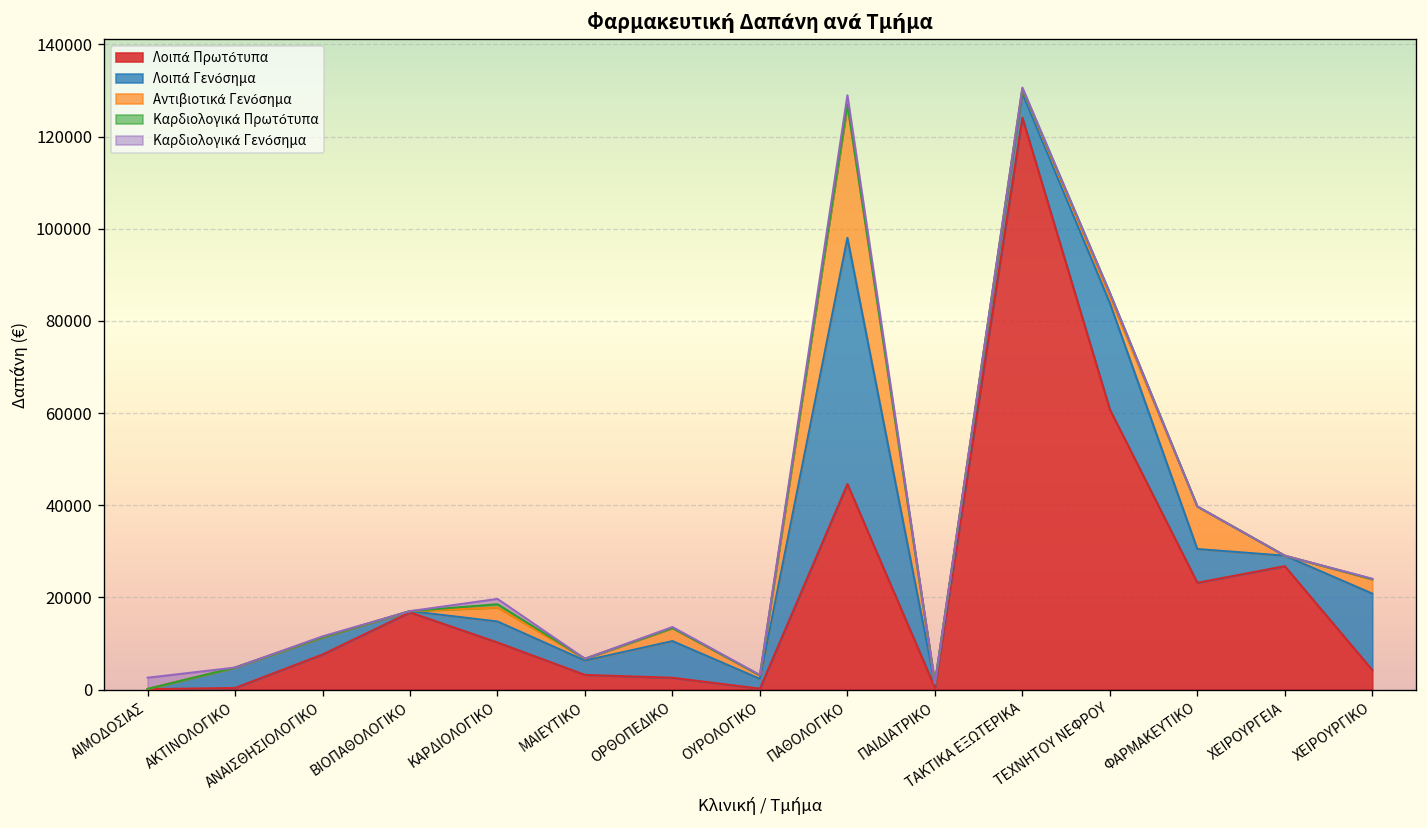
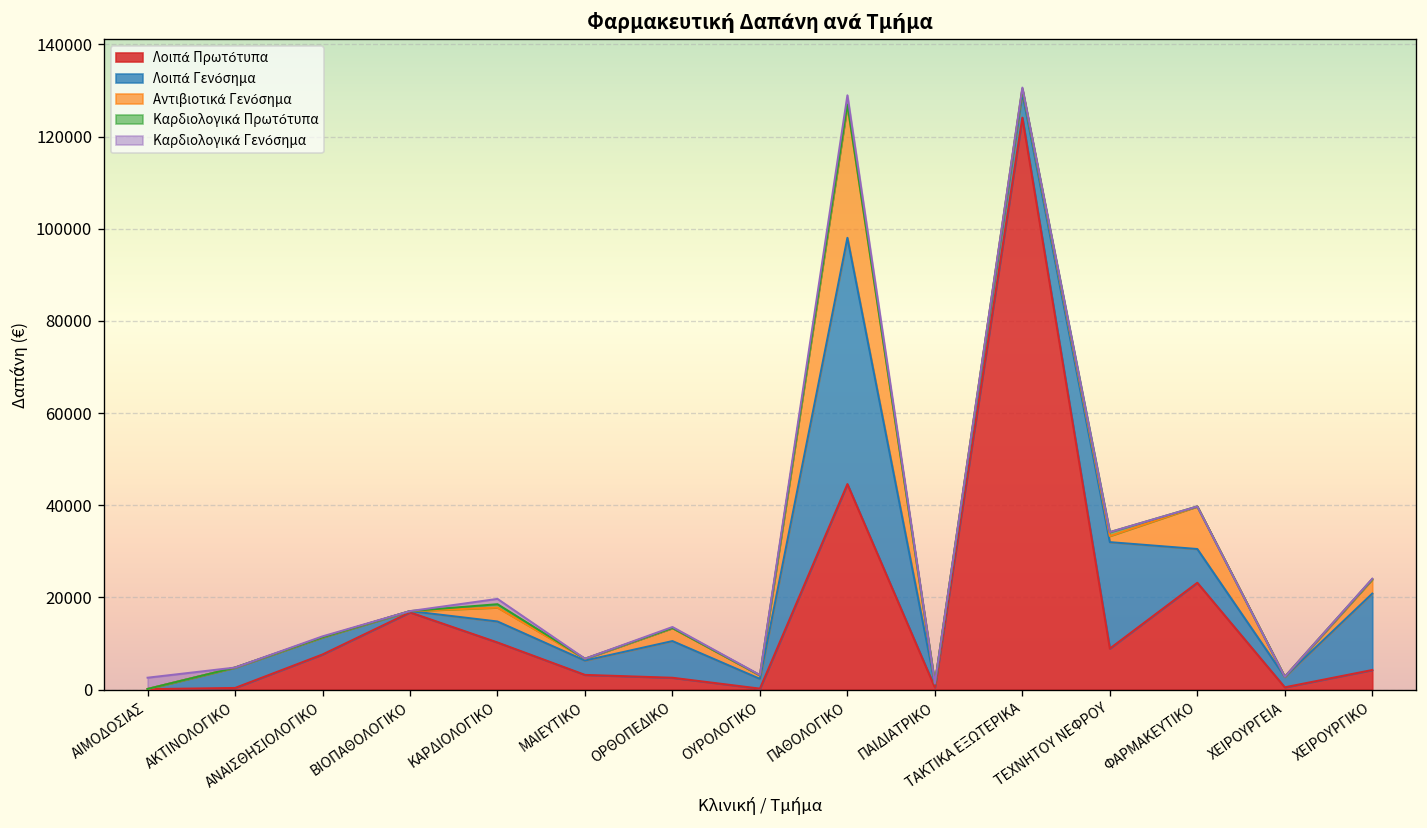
Λοιπά Πρωτότυπα, ΤΕΧΝΗΤΟΥ ΝΕΦΡΟΥ: 61000 -> 9000
Λοιπά Πρωτότυπα, ΧΕΙΡΟΥΡΓΕΙΑ: 27000 -> 1000
